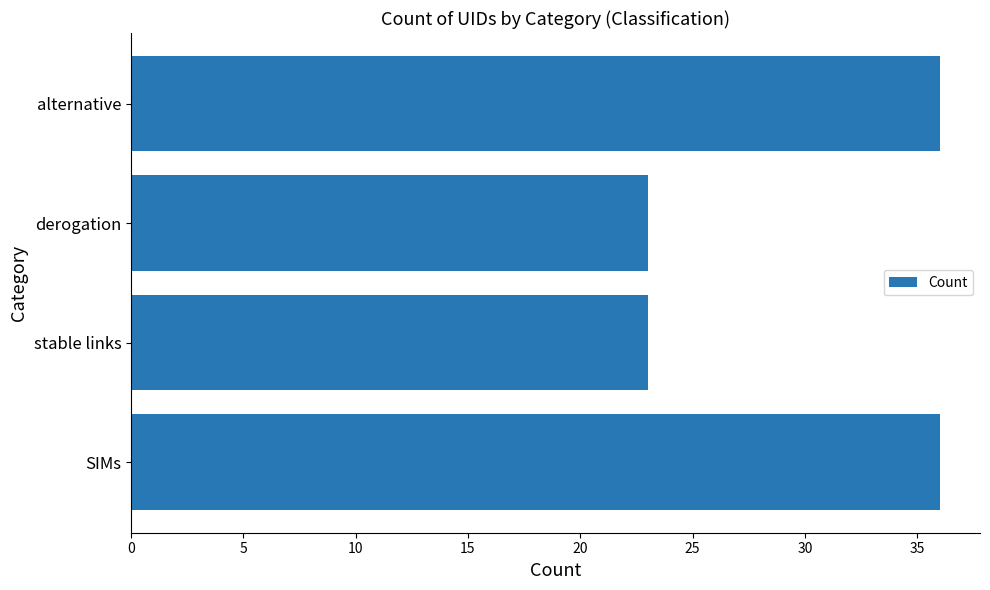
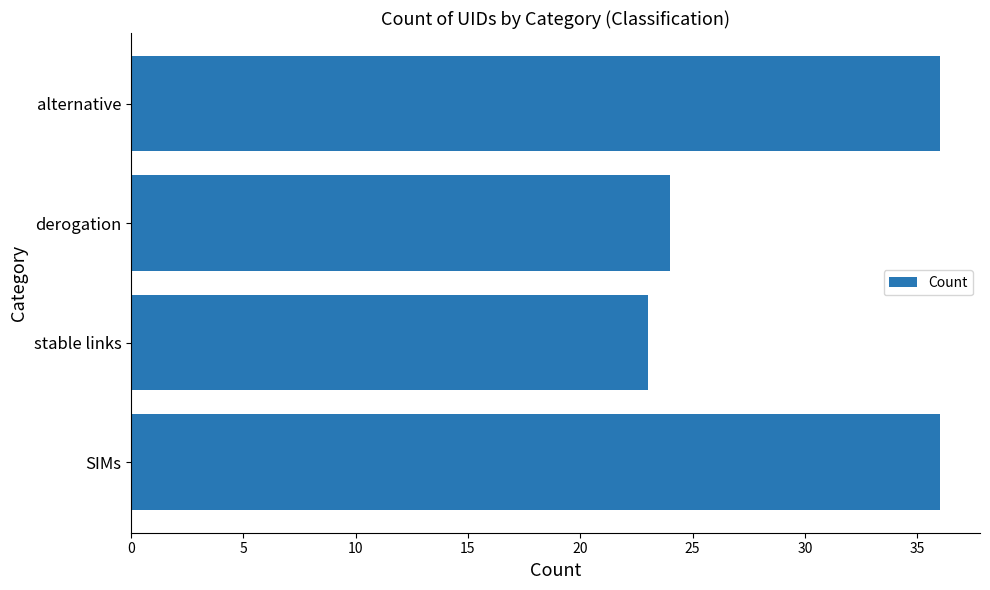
derogation: 23 -> 24
